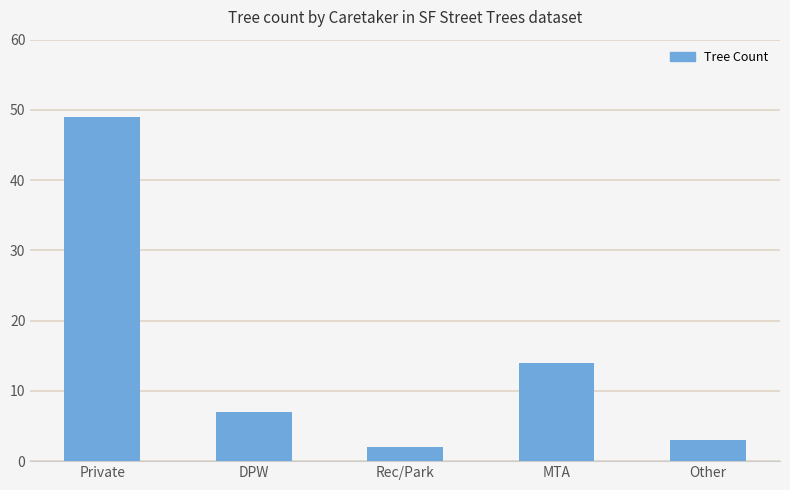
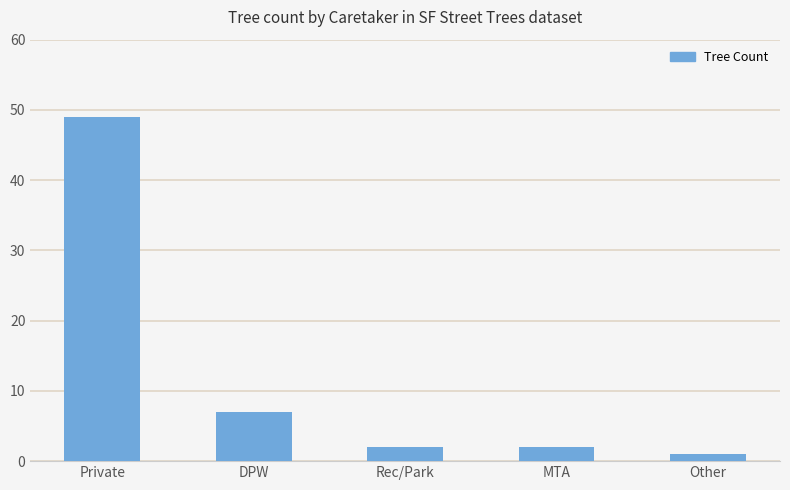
MTA: 14 -> 2
Other: 3 -> 1
